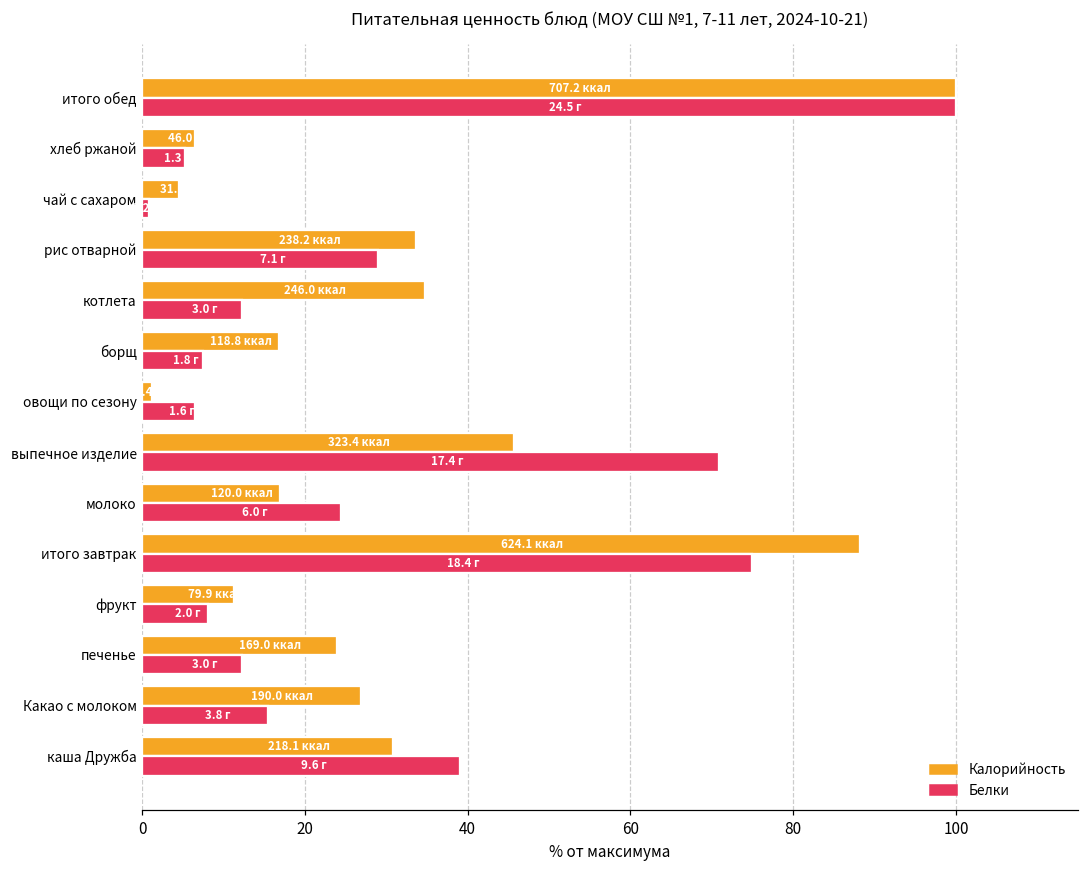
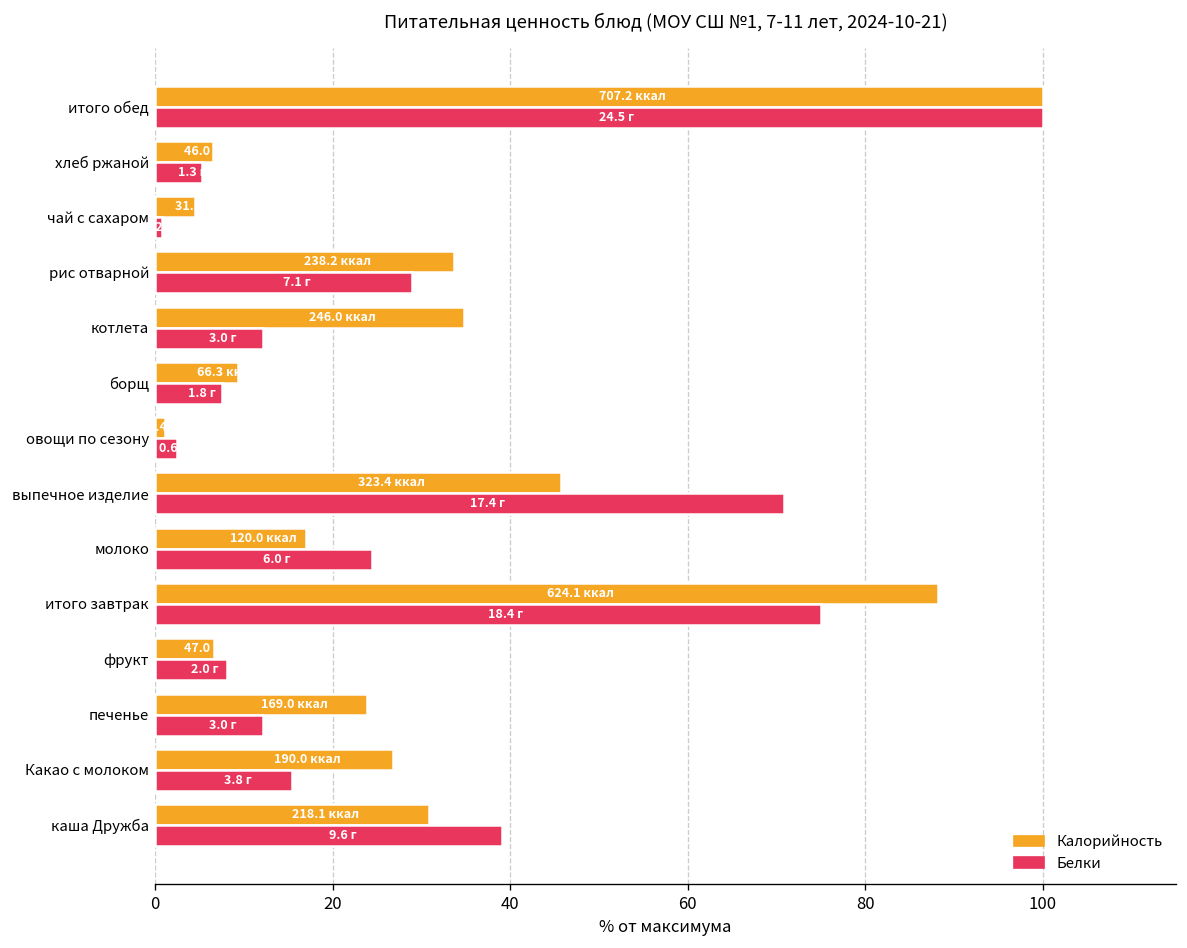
Калорийность, борщ: 118.8 -> 66.3
Белки, овощи по сезону: 1.6 -> 0.6
Калорийность, фрукт: 11 -> 7
